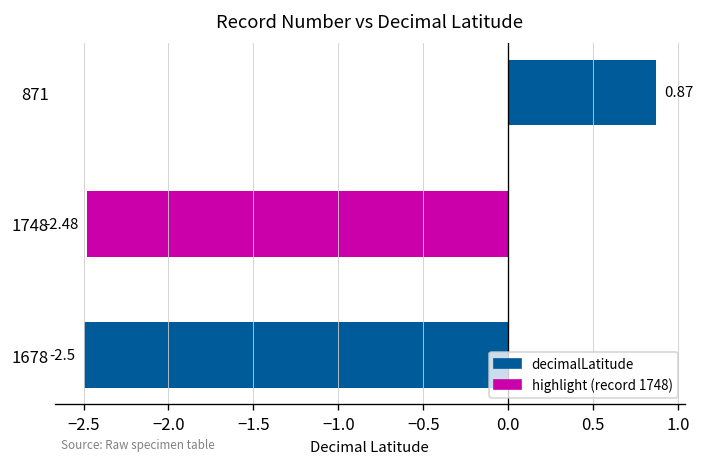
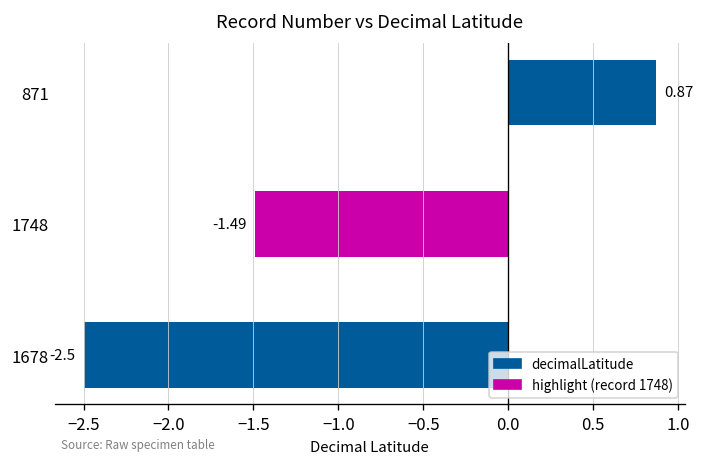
1748: -2.48 -> -1.49
